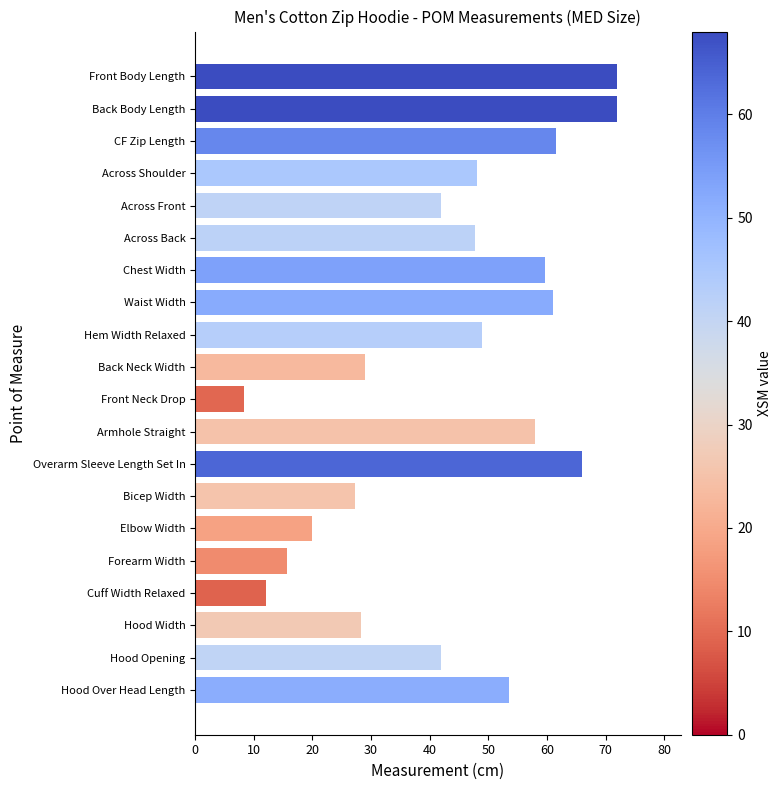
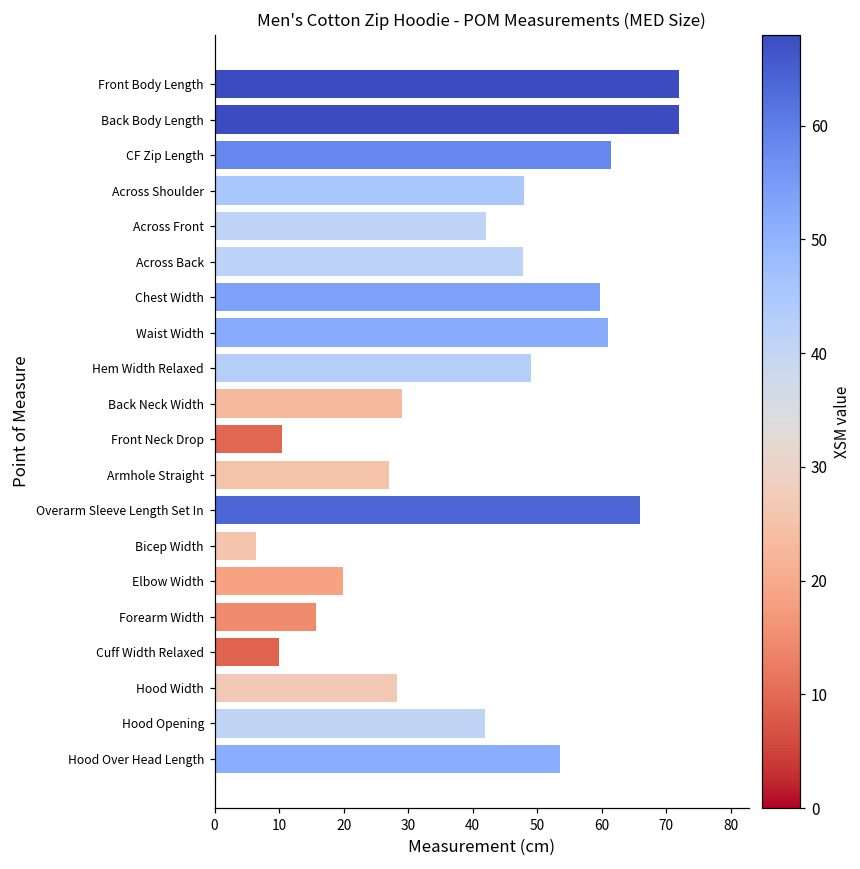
Front Neck Drop: 8 -> 11
Armhole Straight: 58 -> 27
Bicep Width: 27 -> 6
Cuff Width Relaxed: 12 -> 10
